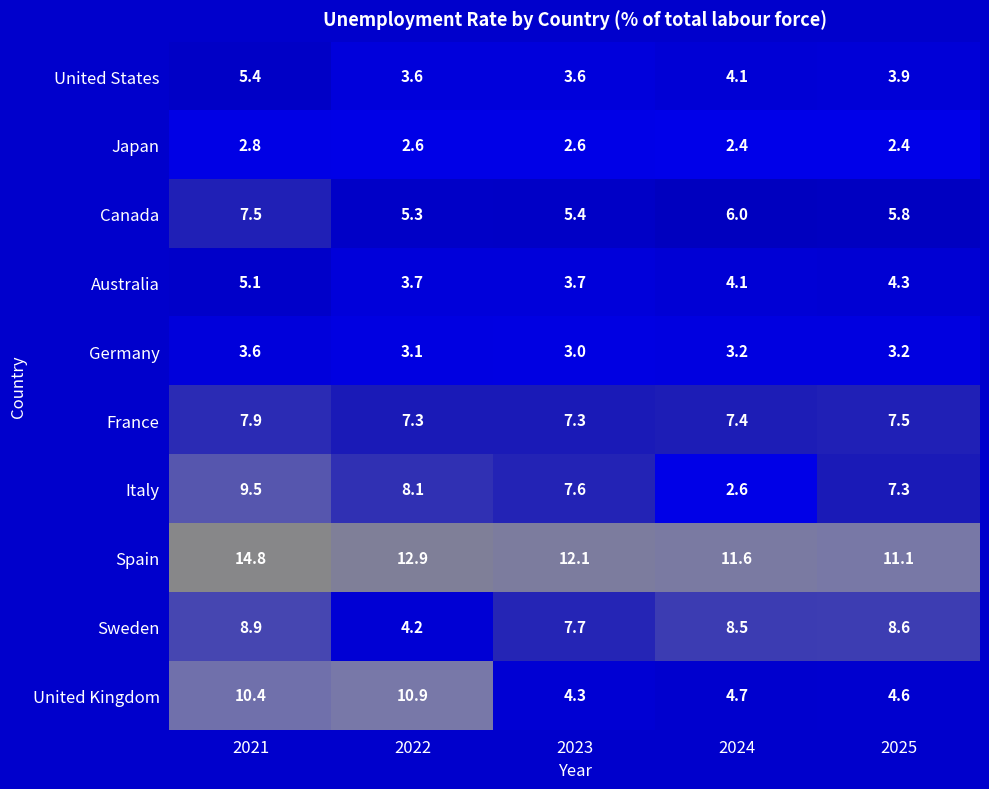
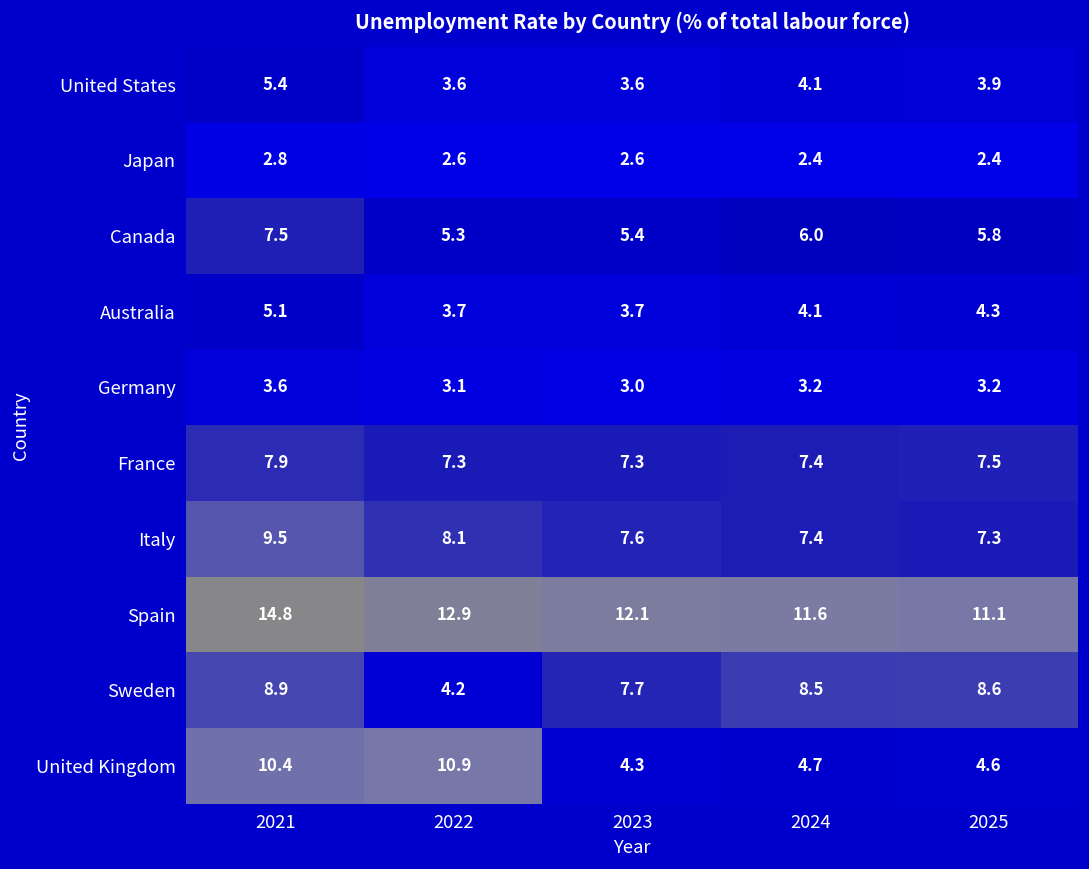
Italy, 2024: 2.6 -> 7.4
